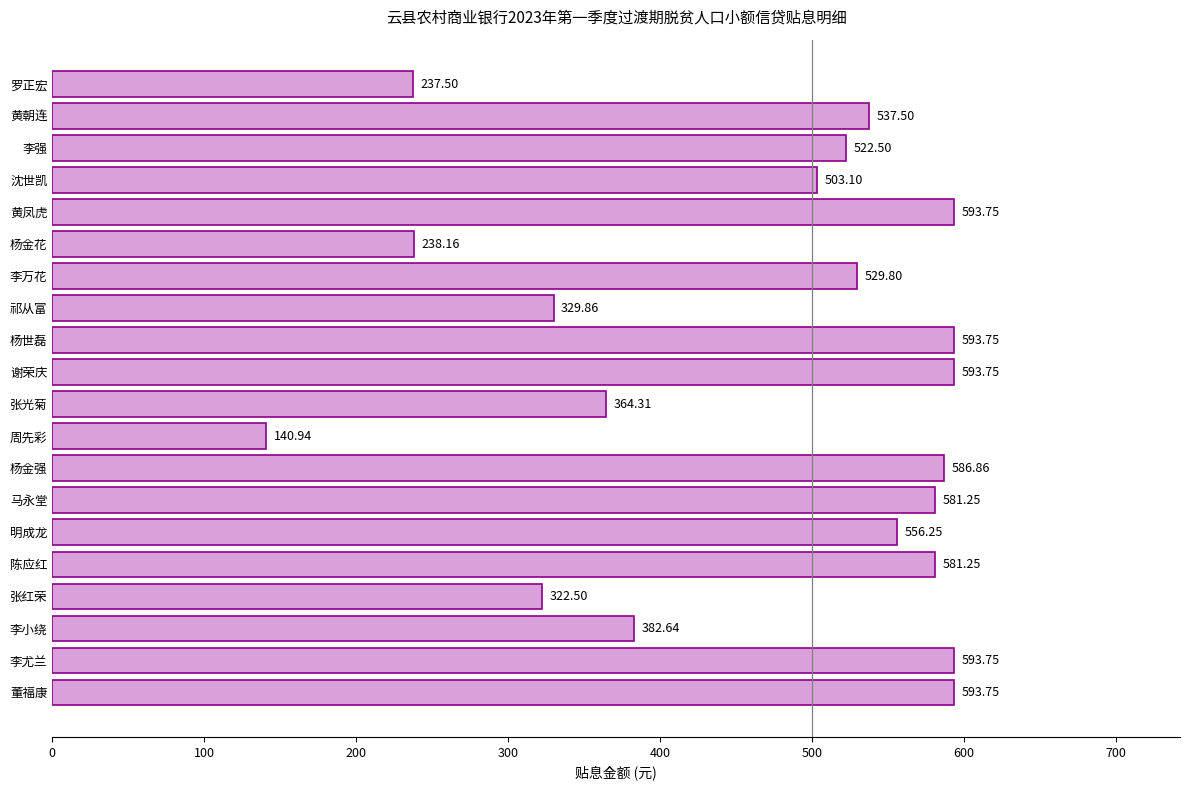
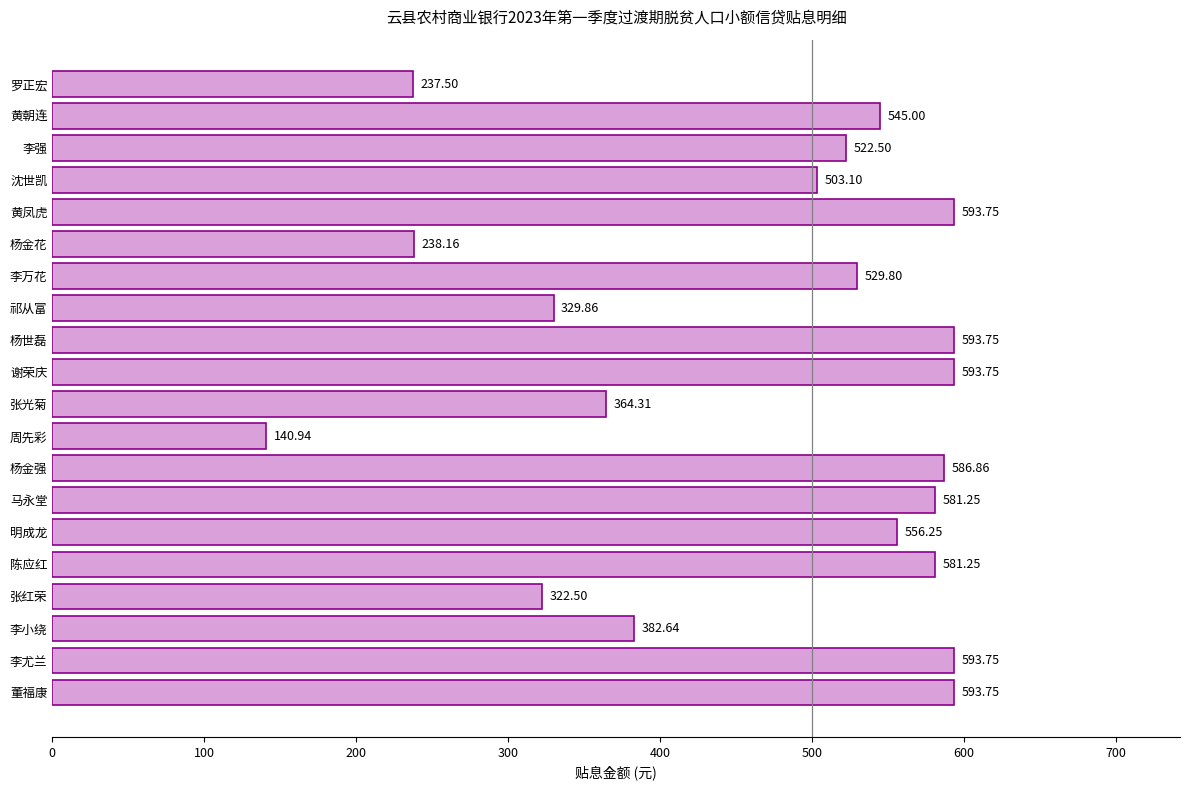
黄朝连: 537.50 -> 545.00
